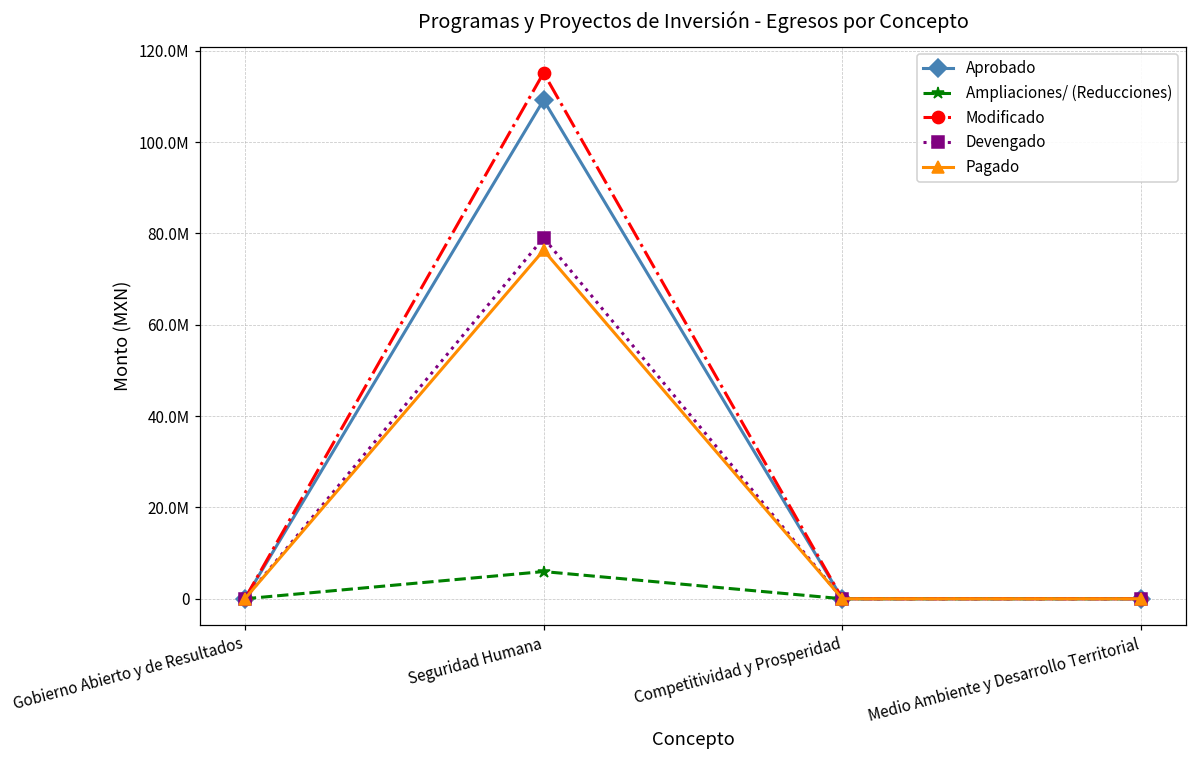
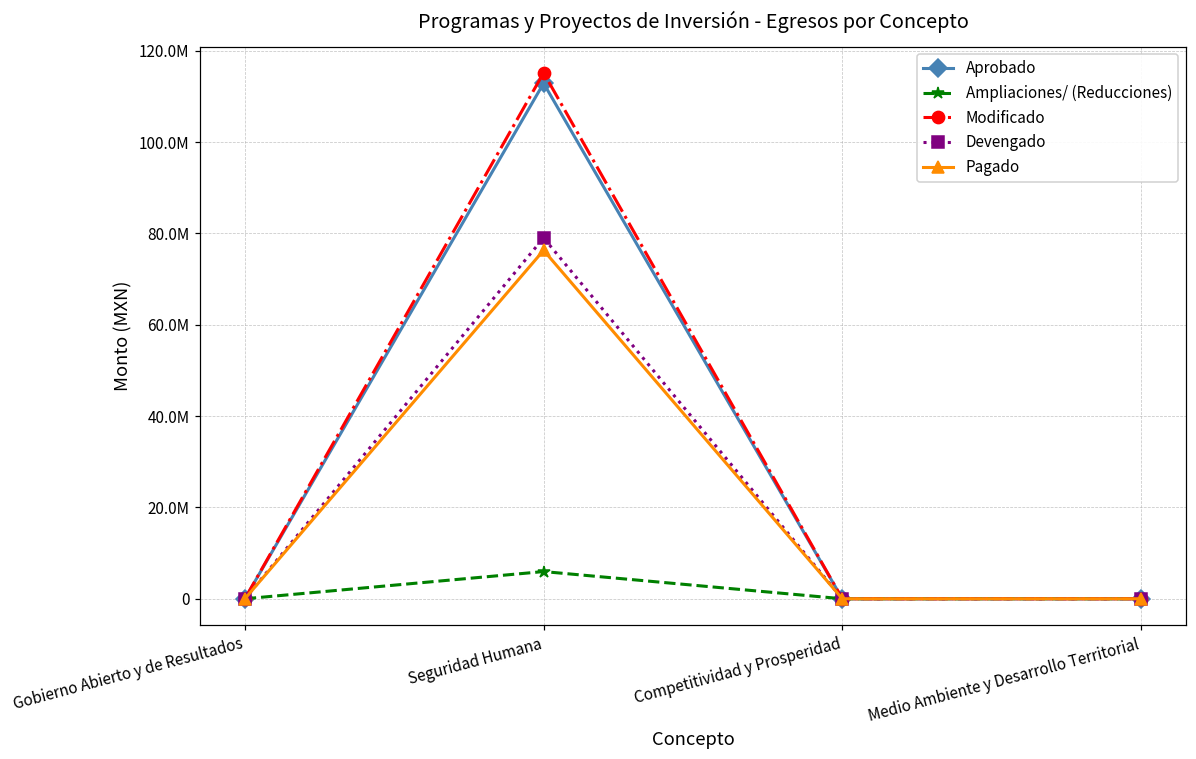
Aprobado, Seguridad Humana: 109000000 -> 113000000
